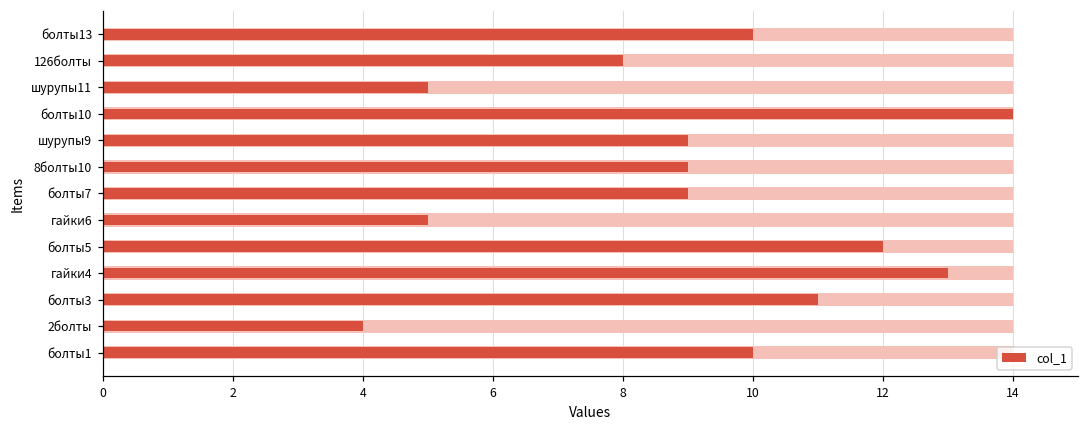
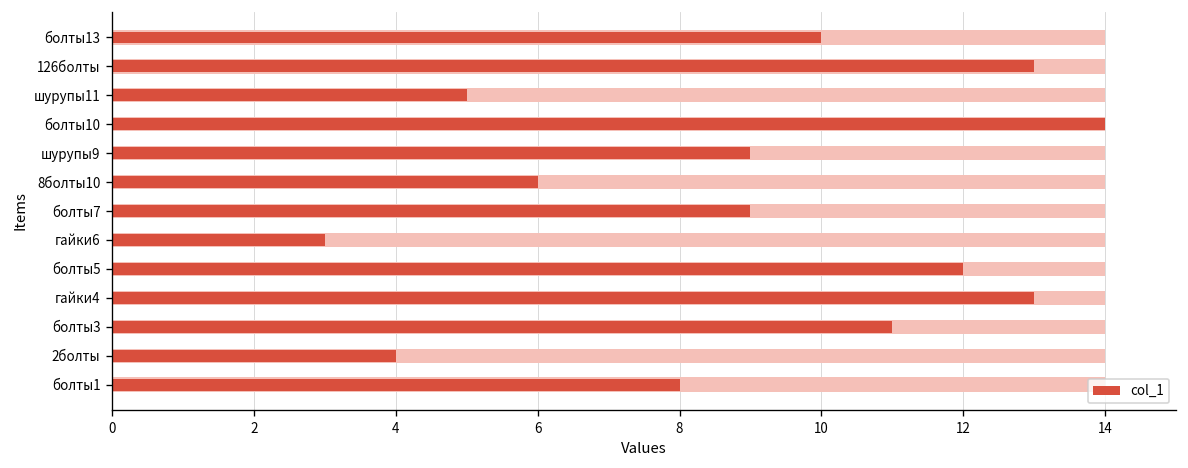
col_1, 126болты: 8 -> 13
col_1, 8болты10: 9 -> 6
col_1, гайки6: 5 -> 3
col_1, болты1: 10 -> 8
